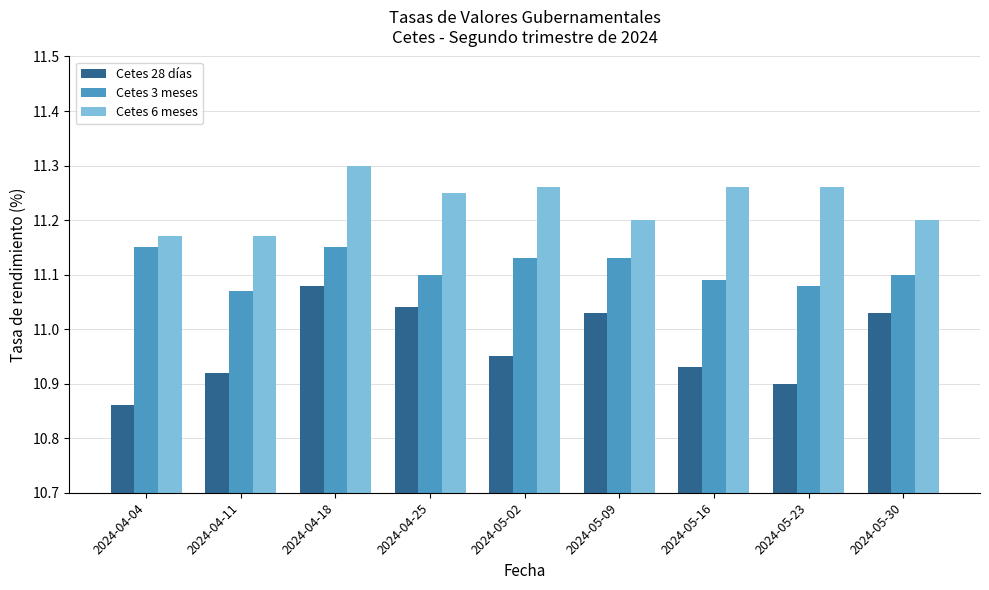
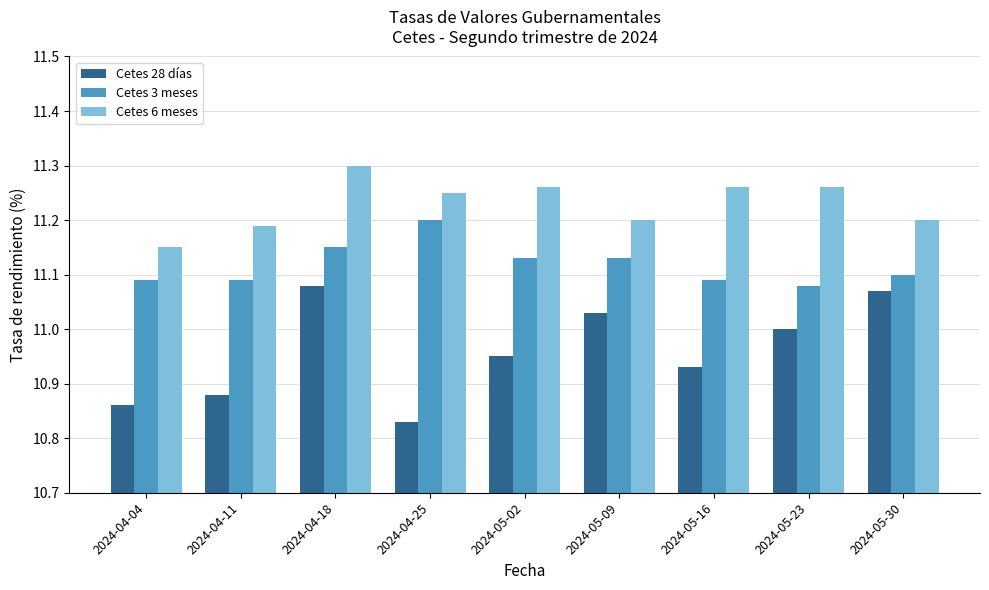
Cetes 3 meses, 2024-04-04: 11.15 -> 11.09
Cetes 6 meses, 2024-04-04: 11.17 -> 11.15
Cetes 28 días, 2024-04-11: 10.92 -> 10.88
Cetes 3 meses, 2024-04-11: 11.07 -> 11.09
Cetes 6 meses, 2024-04-11: 11.17 -> 11.19
Cetes 28 días, 2024-04-25: 11.04 -> 10.83
Cetes 3 meses, 2024-04-25: 11.1 -> 11.2
Cetes 28 días, 2024-05-23: 10.9 -> 11.0
Cetes 28 días, 2024-05-30: 11.03 -> 11.07
